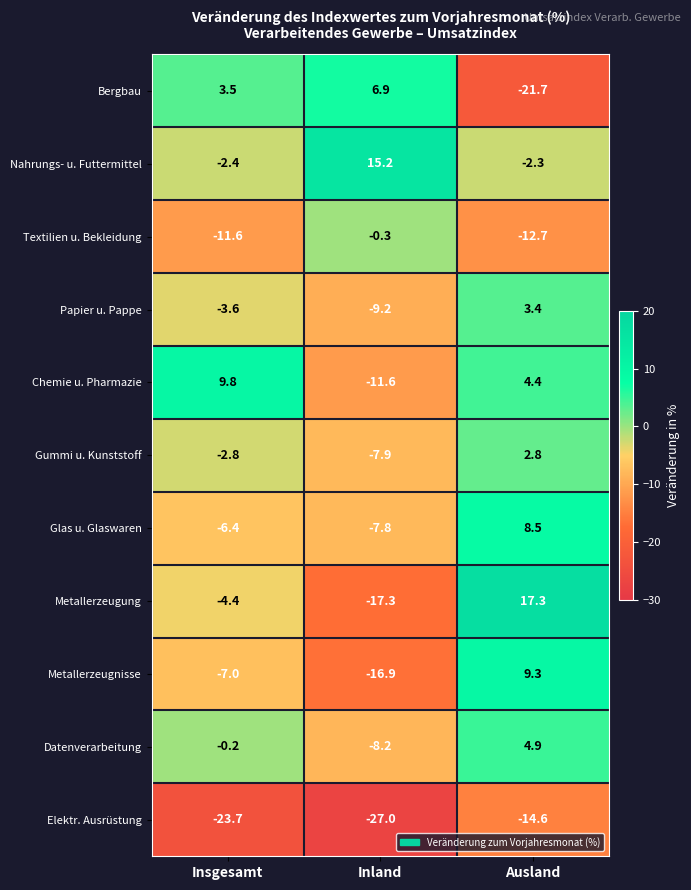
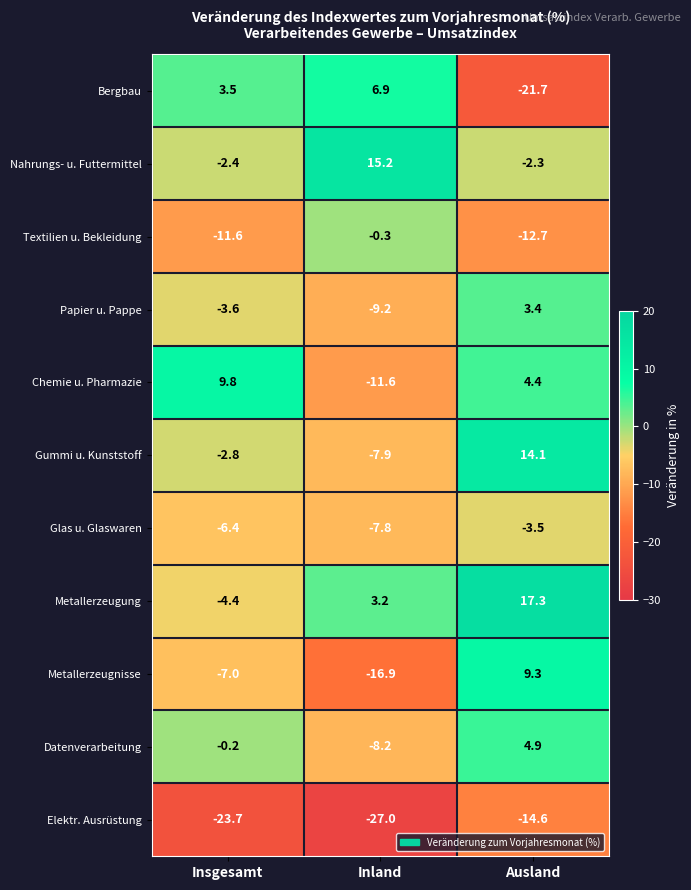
Gummi u. Kunststoff, Ausland: 2.8 -> 14.1
Glas u. Glaswaren, Ausland: 8.5 -> -3.5
Metallerzeugung, Inland: -17.3 -> 3.2
